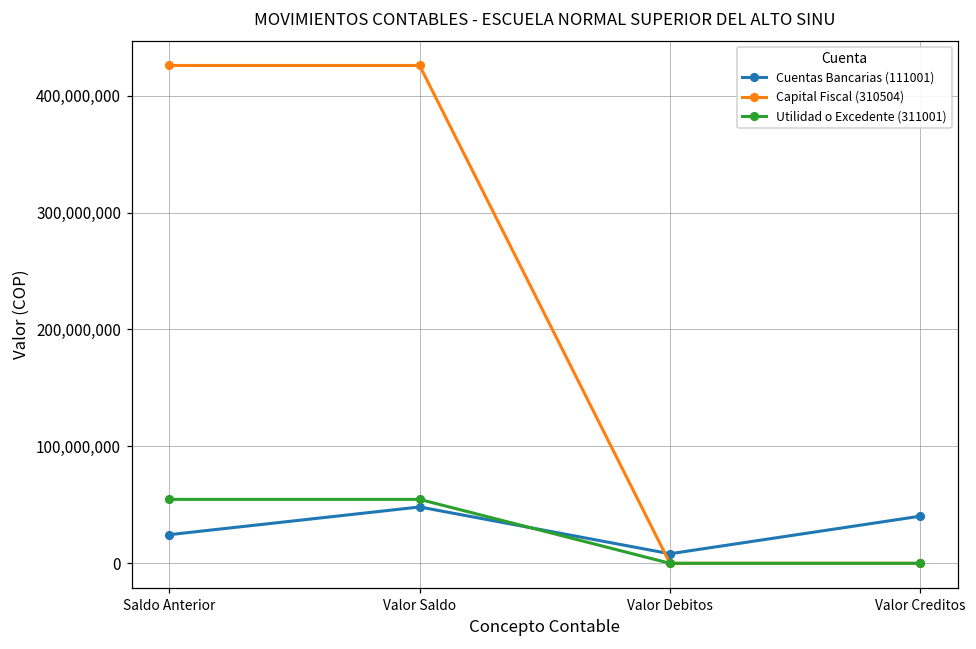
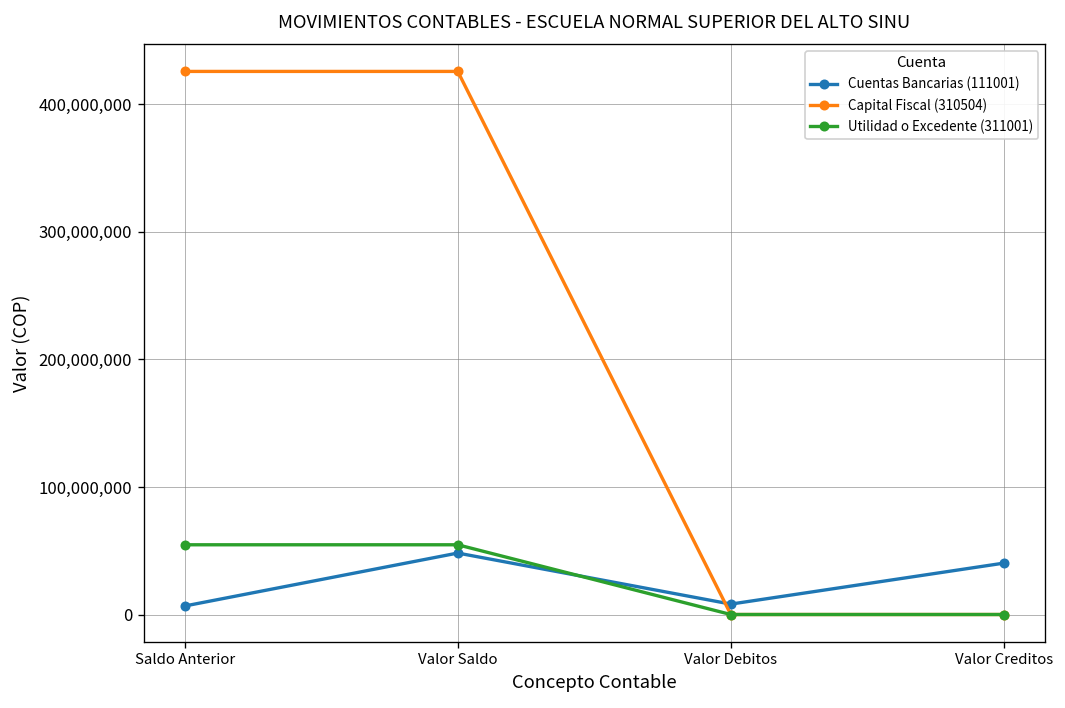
Cuentas Bancarias (111001), Saldo Anterior: 24,000,000 -> 7,000,000
